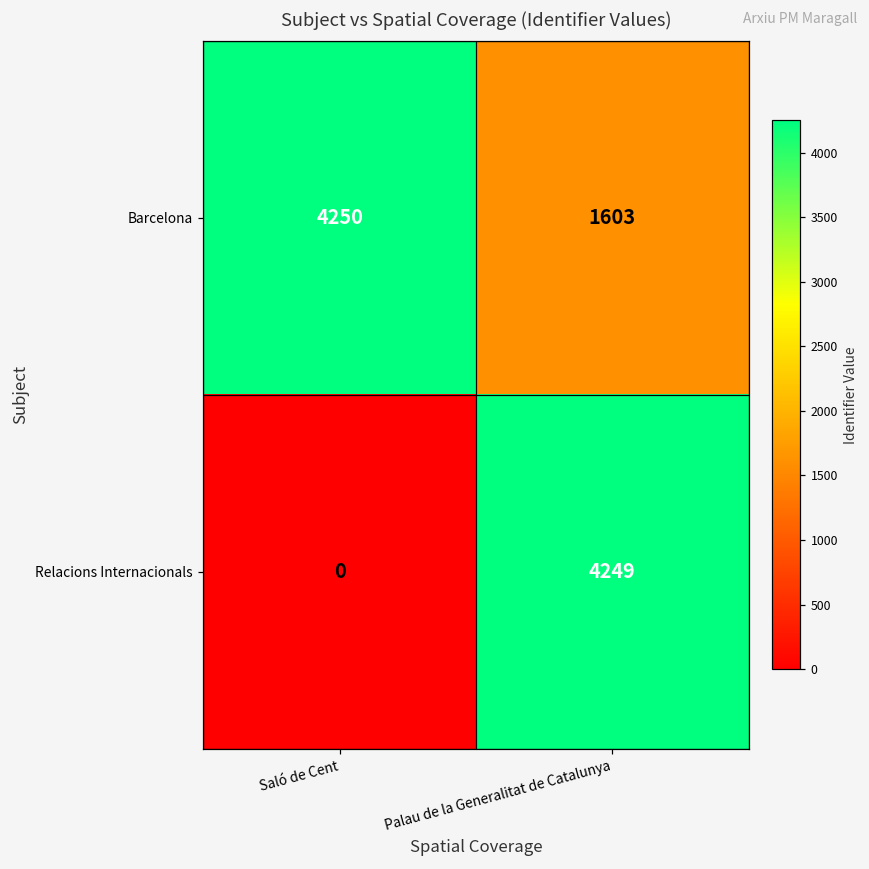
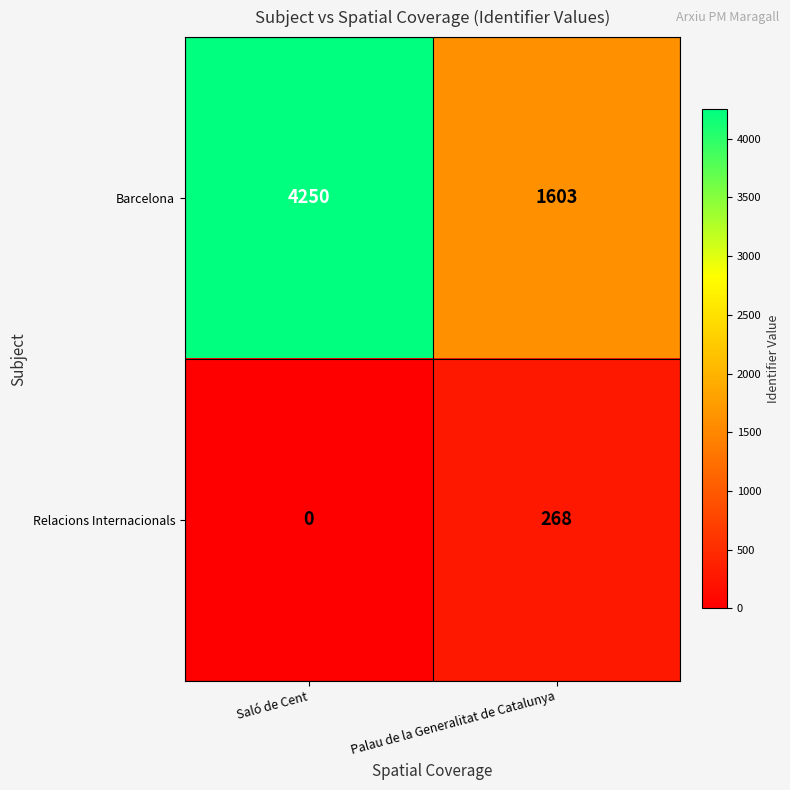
Relacions Internacionals, Palau de la Generalitat de Catalunya: 4249 -> 268
